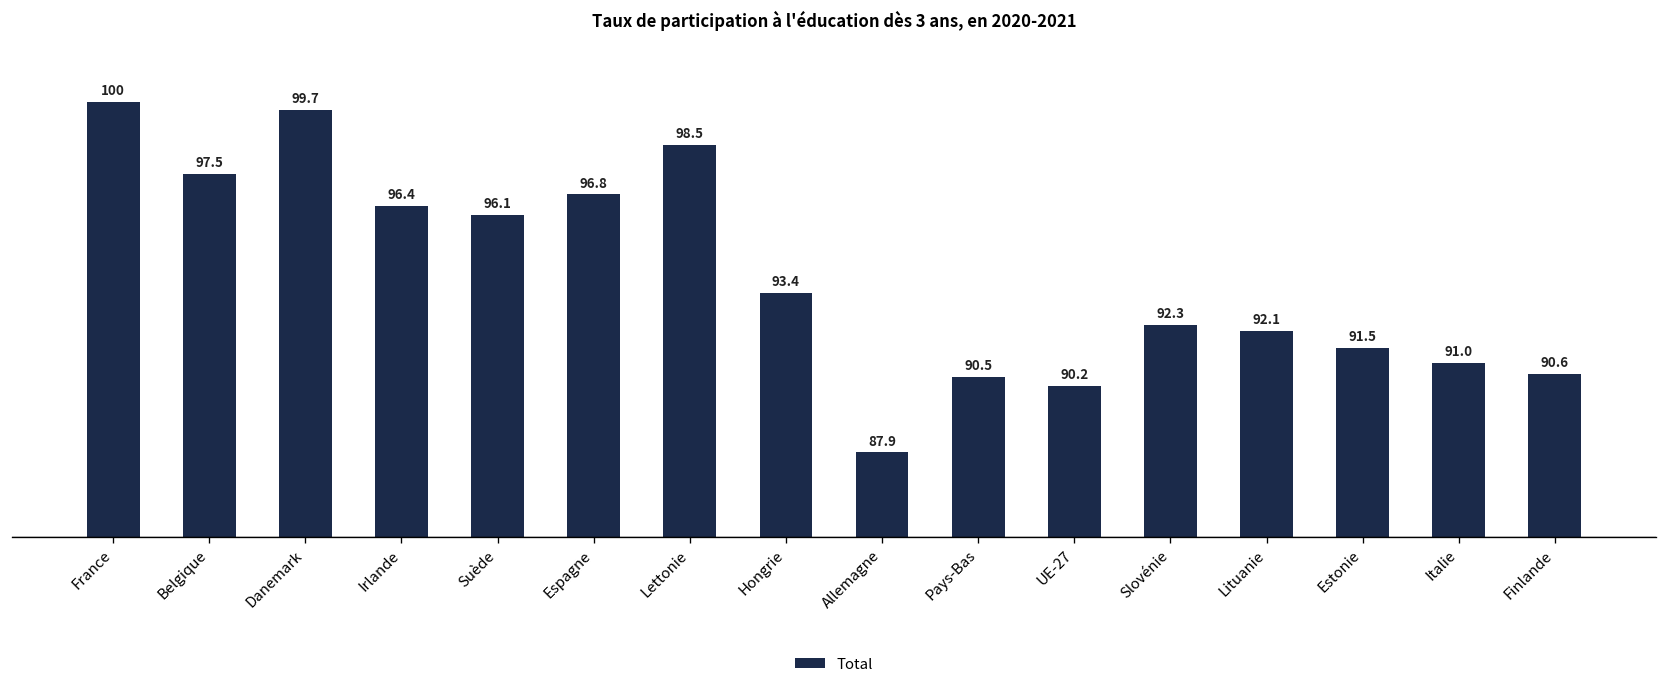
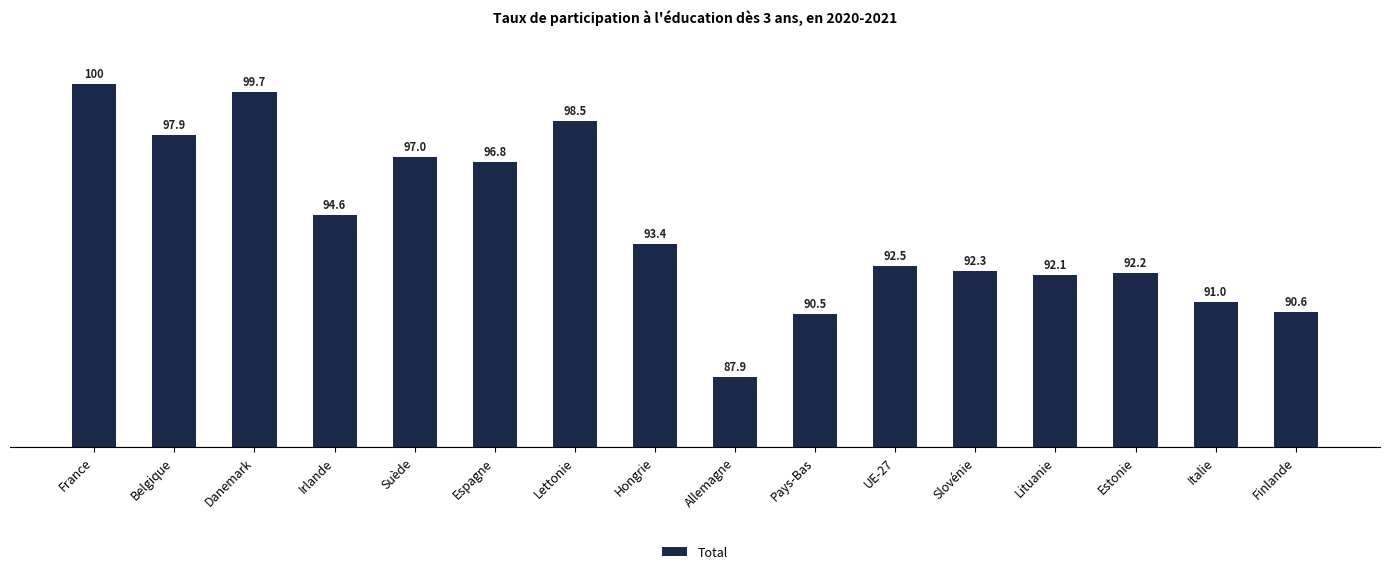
Belgique: 97.5 -> 97.9
Irlande: 96.4 -> 94.6
Suède: 96.1 -> 97.0
UE-27: 90.2 -> 92.5
Estonie: 91.5 -> 92.2
